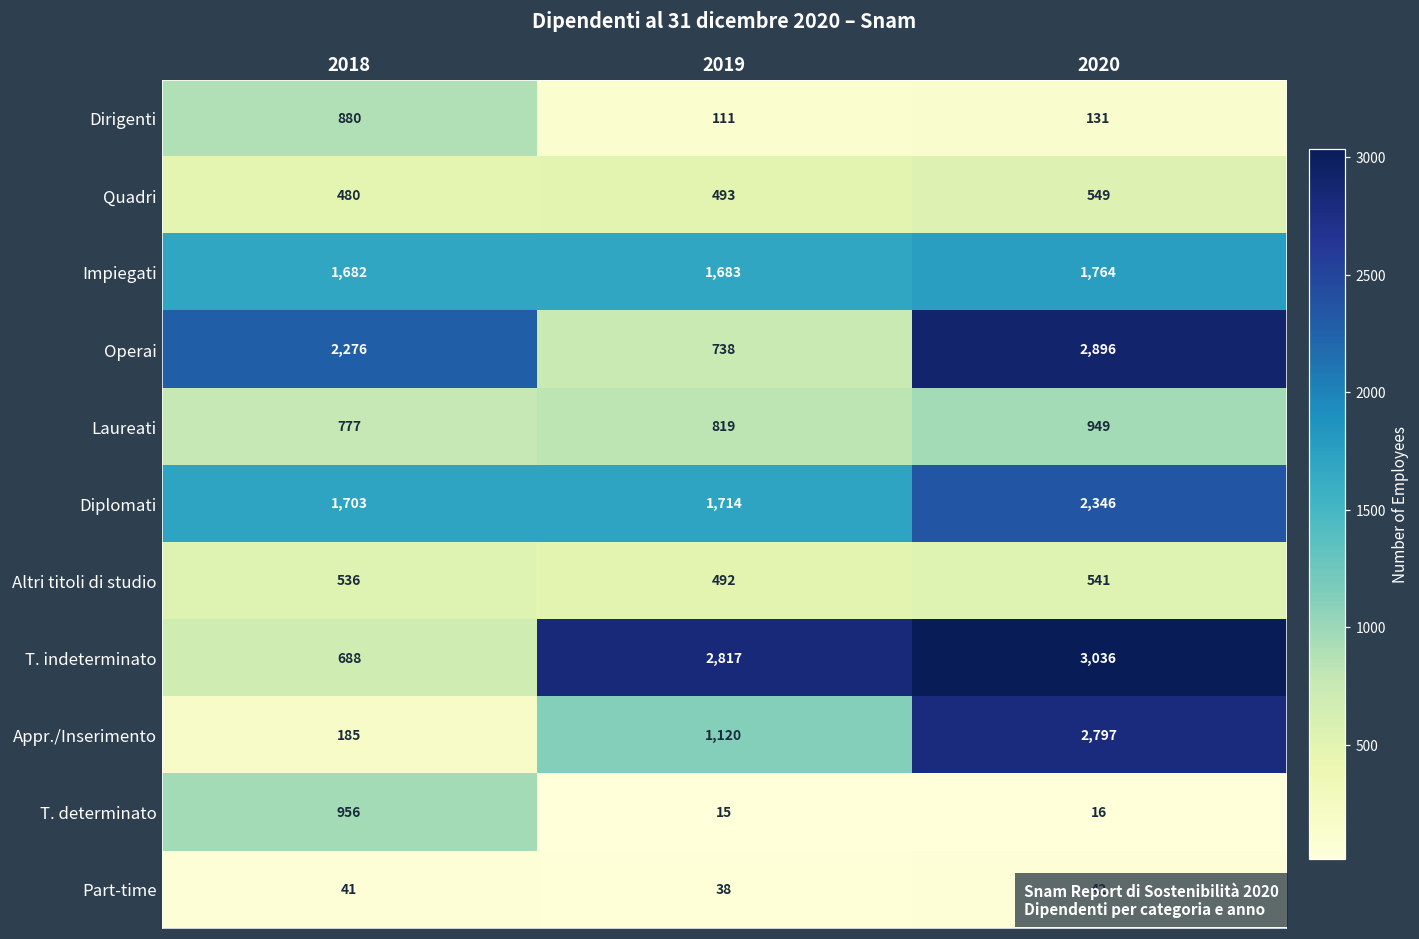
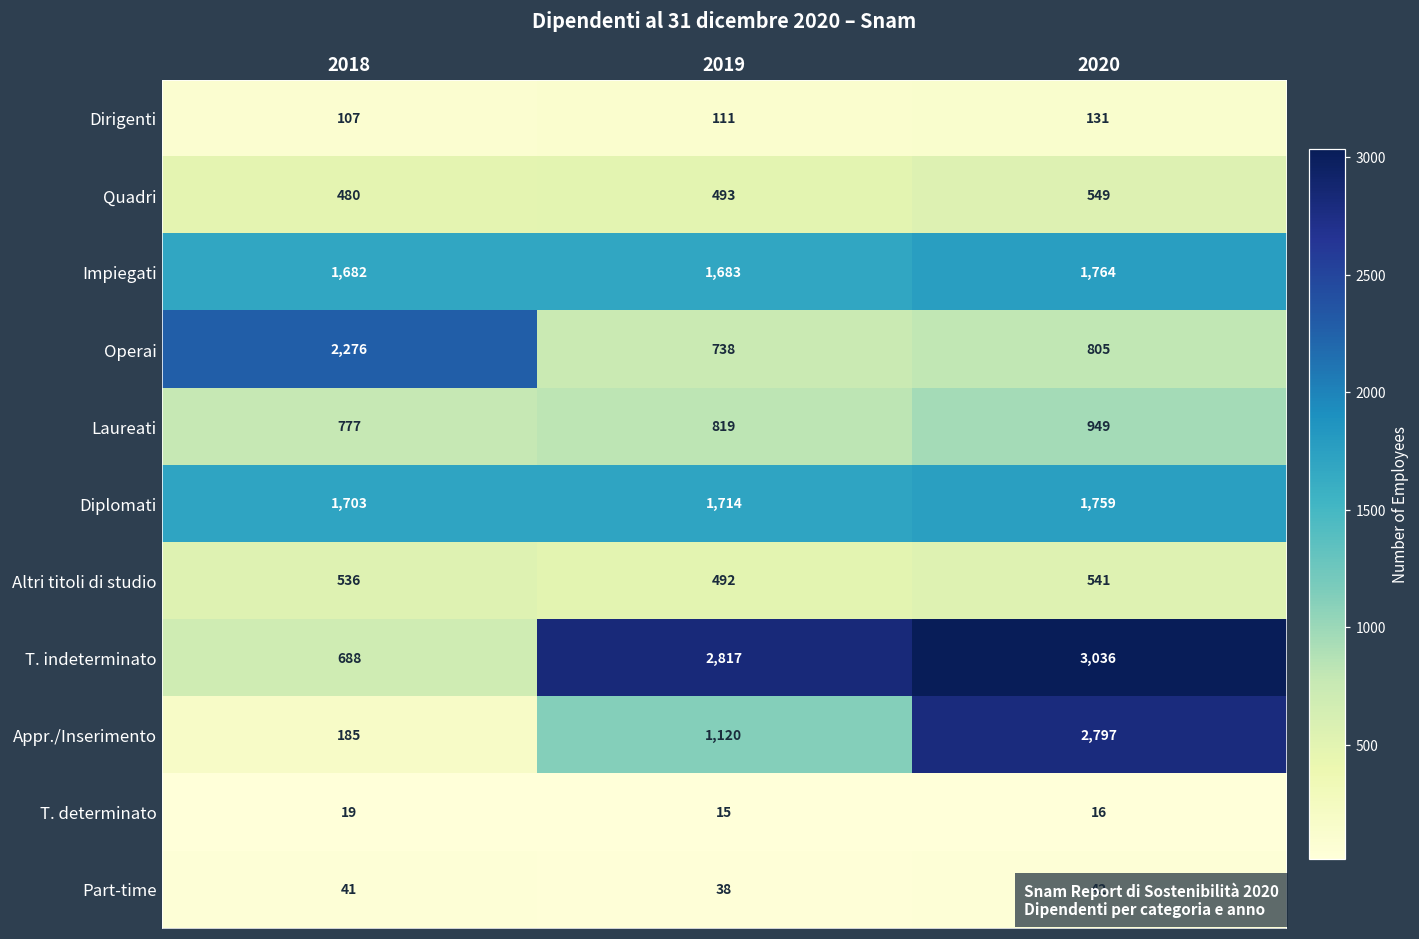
Dirigenti, 2018: 880 -> 107
Operai, 2020: 2,896 -> 805
Diplomati, 2020: 2,346 -> 1,759
T. determinato, 2018: 956 -> 19
